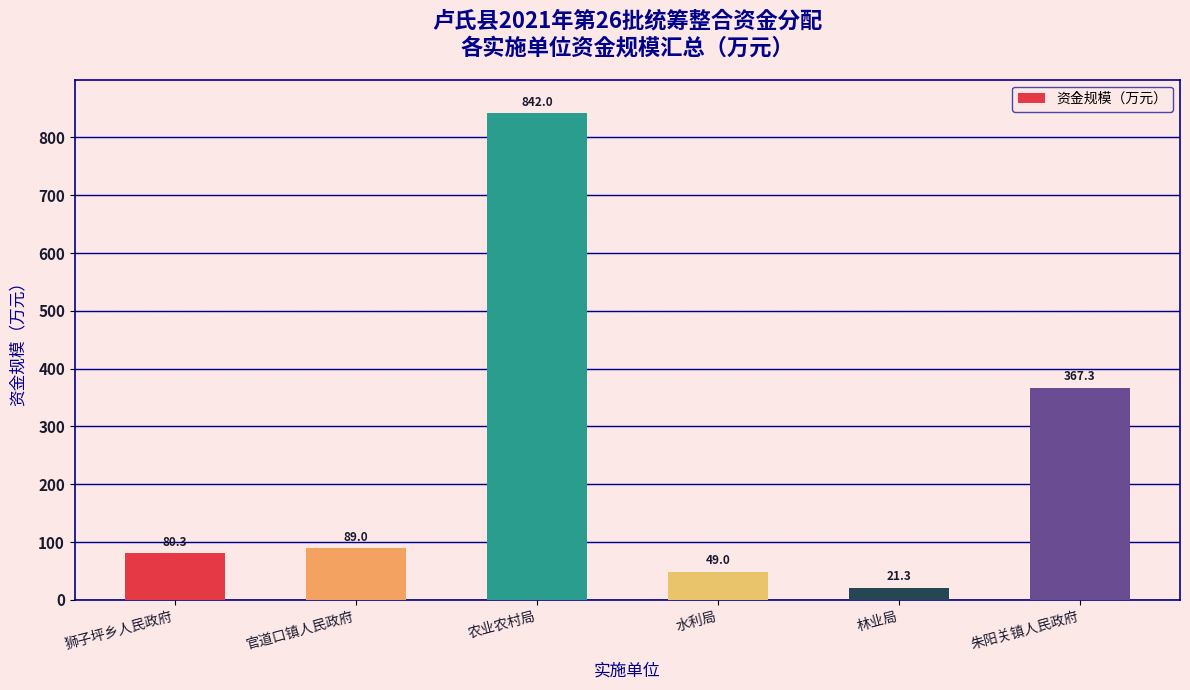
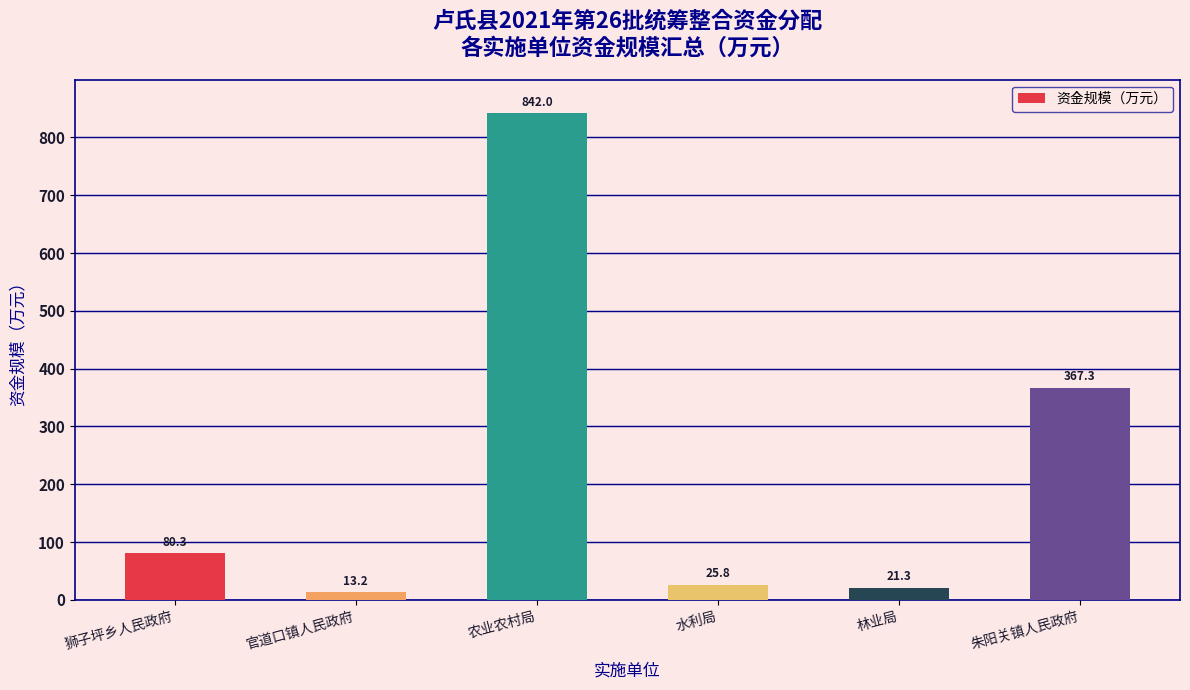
官道口镇人民政府: 89.0 -> 13.2
水利局: 49.0 -> 25.8
